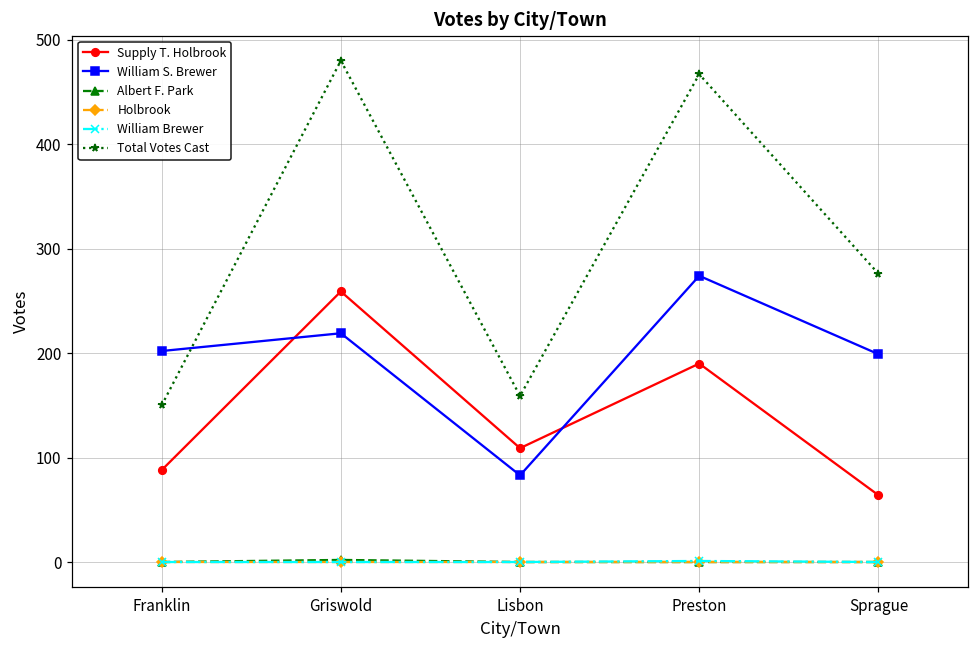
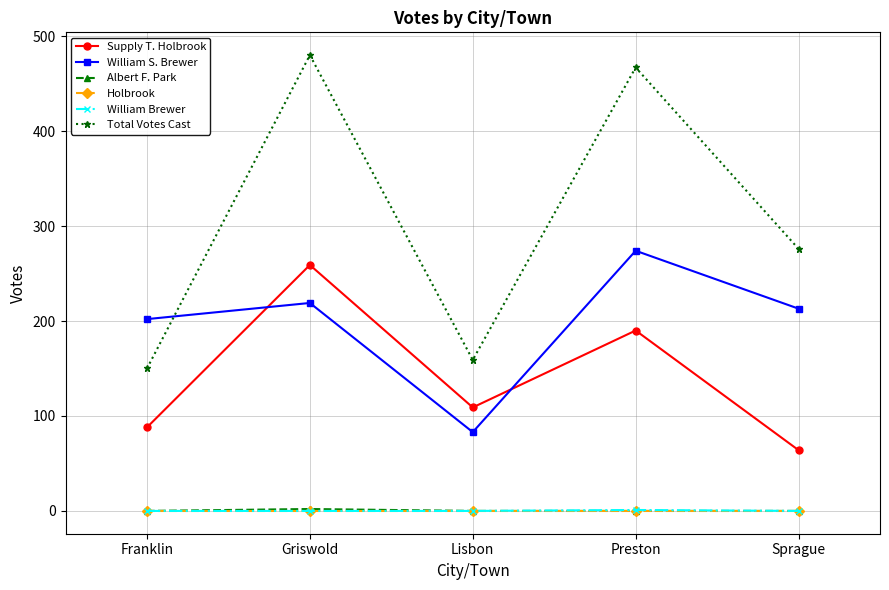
William S. Brewer, Sprague: 200 -> 210
